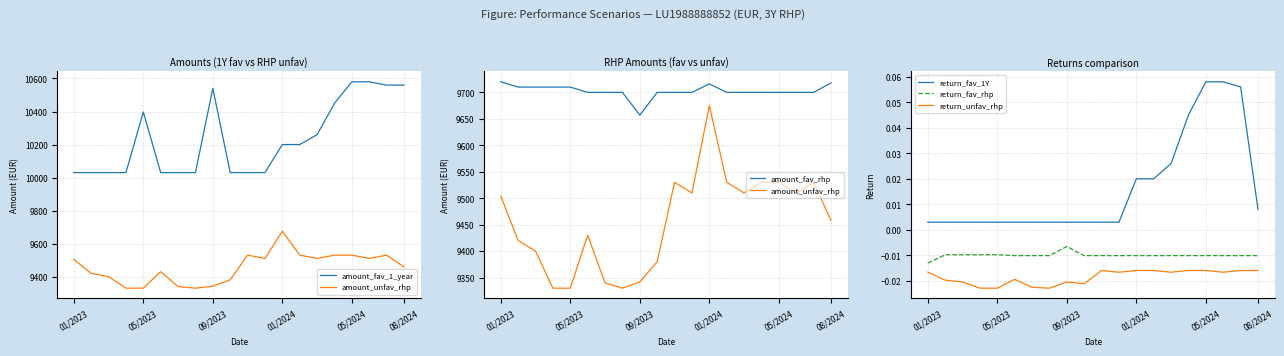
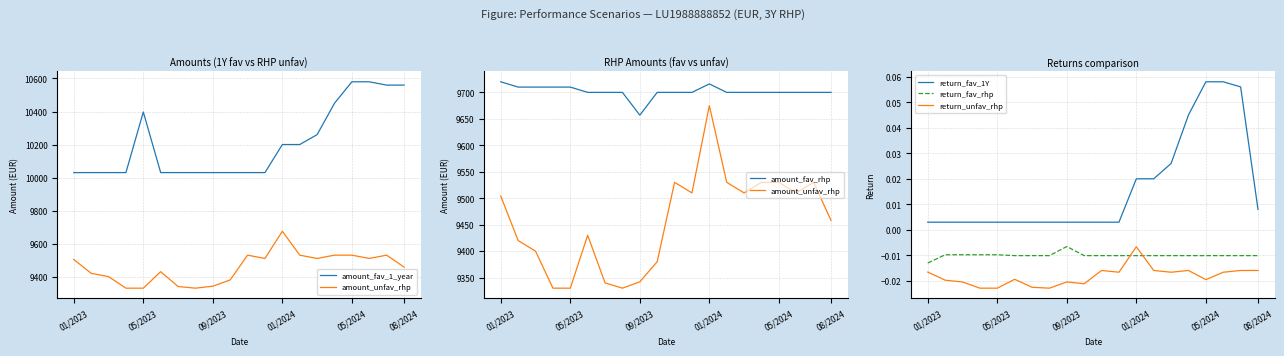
Amounts (1Y fav vs RHP unfav), amount_fav_1_year, 09/2023: 10540 -> 10030
RHP Amounts (fav vs unfav), amount_fav_rhp, 08/2024: 9720 -> 9700
Returns comparison, return_unfav_rhp, 01/2024: -0.016 -> -0.007
Returns comparison, return_unfav_rhp, 05/2024: -0.016 -> -0.020
